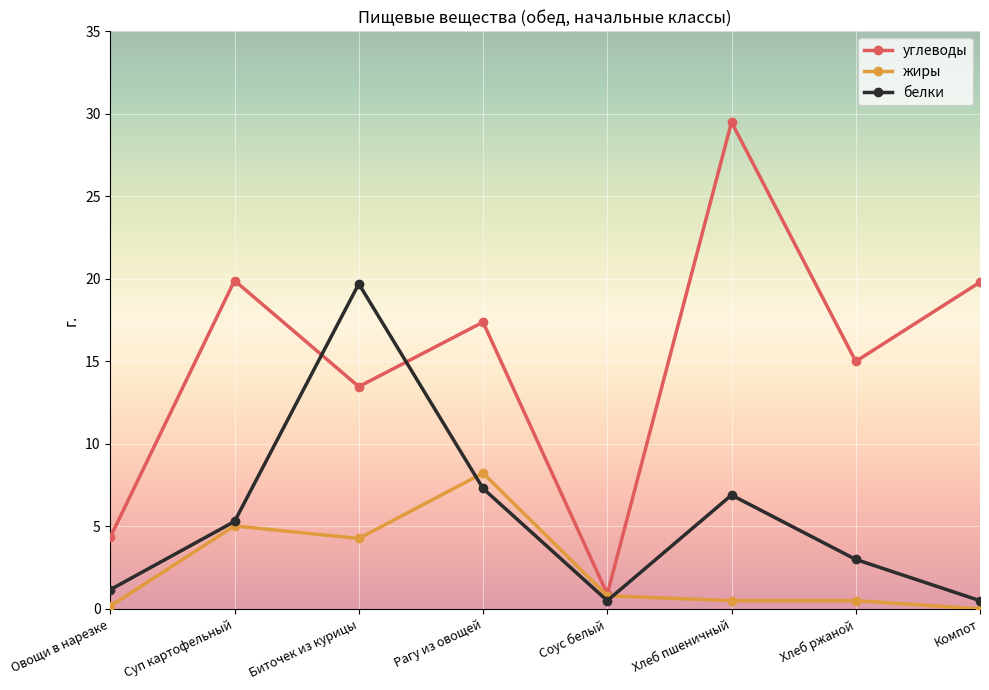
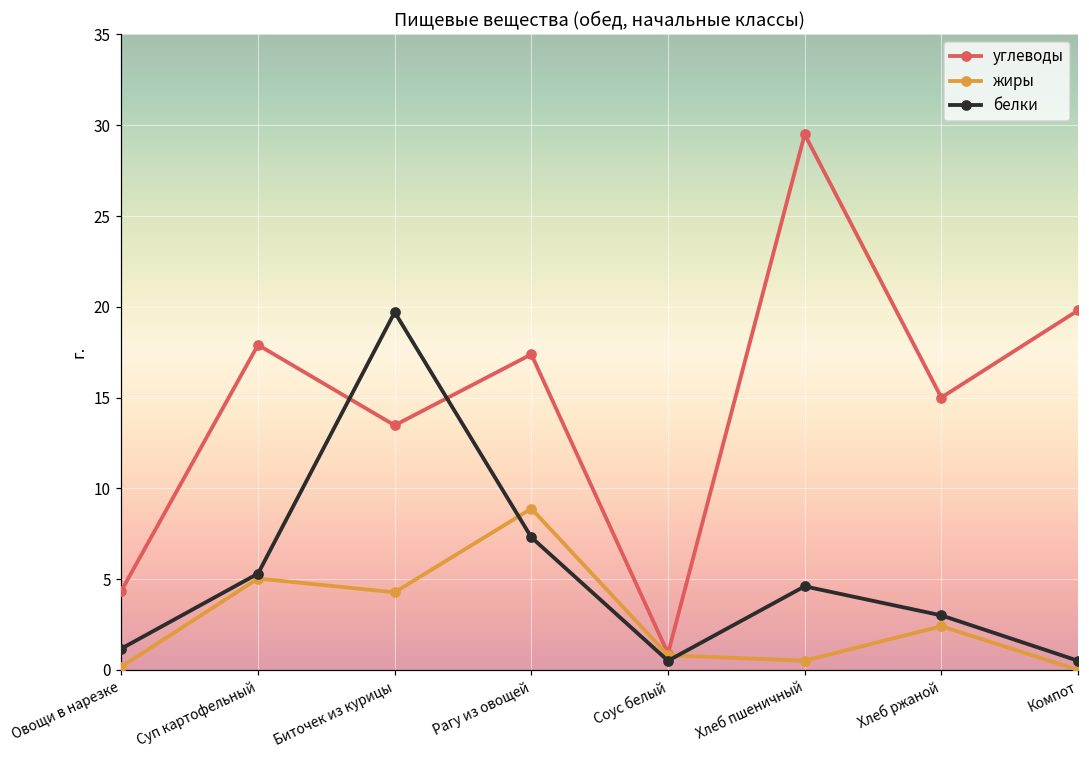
углеводы, Суп картофельный: 19.9 -> 17.9
жиры, Рагу из овощей: 8.2 -> 8.9
белки, Хлеб пшеничный: 6.9 -> 4.6
жиры, Хлеб ржаной: 0.5 -> 2.4
